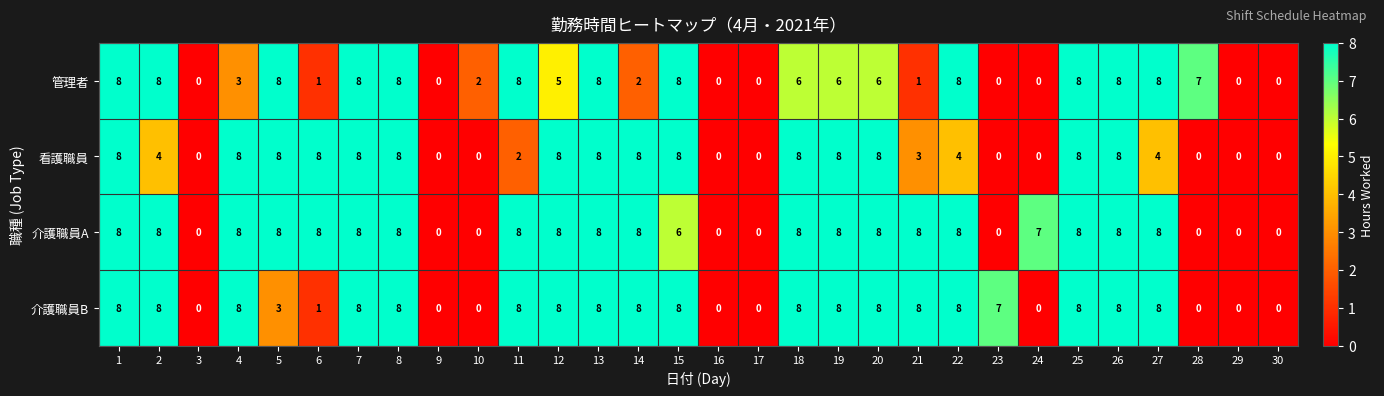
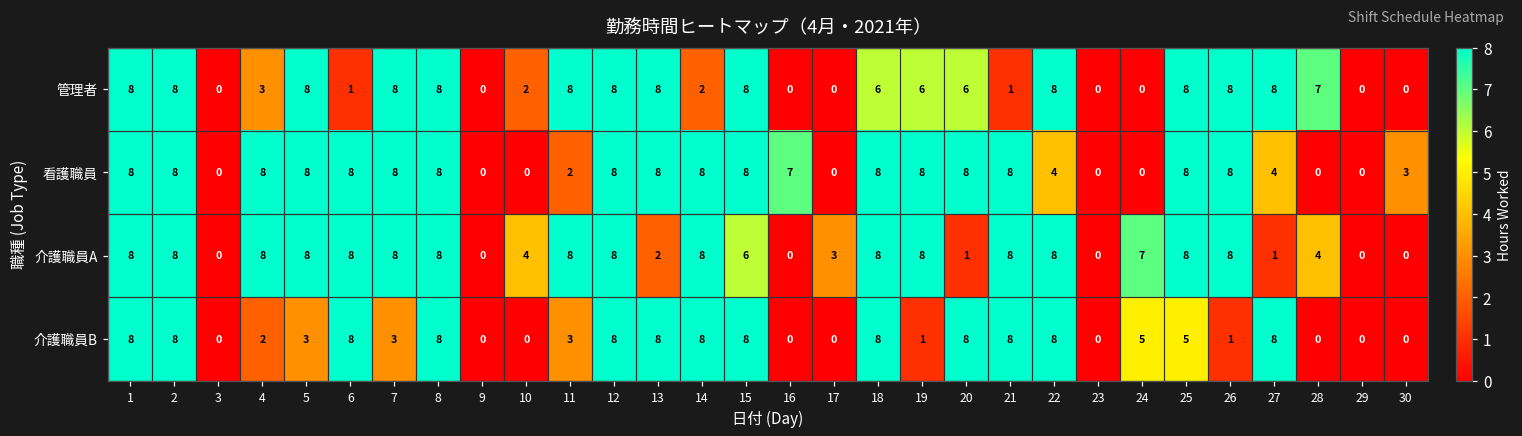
管理者, 12: 5 -> 8
看護職員, 2: 4 -> 8
看護職員, 16: 0 -> 7
看護職員, 21: 3 -> 8
看護職員, 30: 0 -> 3
介護職員A, 10: 0 -> 4
介護職員A, 13: 8 -> 2
介護職員A, 17: 0 -> 3
介護職員A, 20: 8 -> 1
介護職員A, 27: 8 -> 1
介護職員A, 28: 0 -> 4
介護職員B, 4: 8 -> 2
介護職員B, 6: 1 -> 8
介護職員B, 7: 8 -> 3
介護職員B, 11: 8 -> 3
介護職員B, 19: 8 -> 1
介護職員B, 23: 7 -> 0
介護職員B, 24: 0 -> 5
介護職員B, 25: 8 -> 5
介護職員B, 26: 8 -> 1
